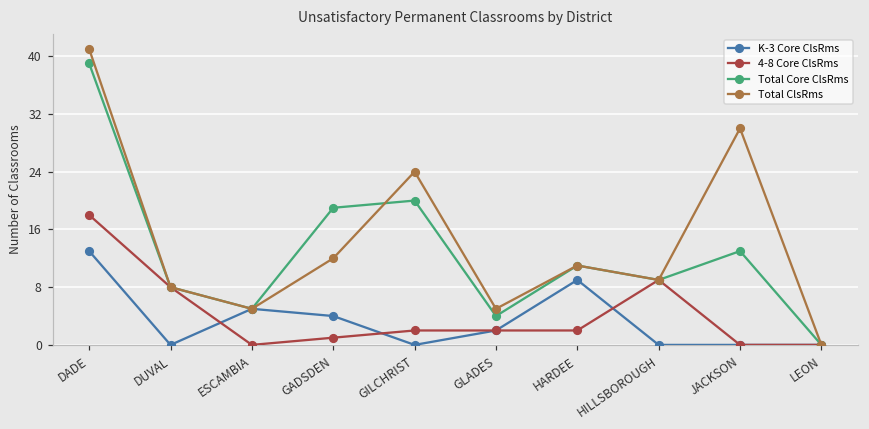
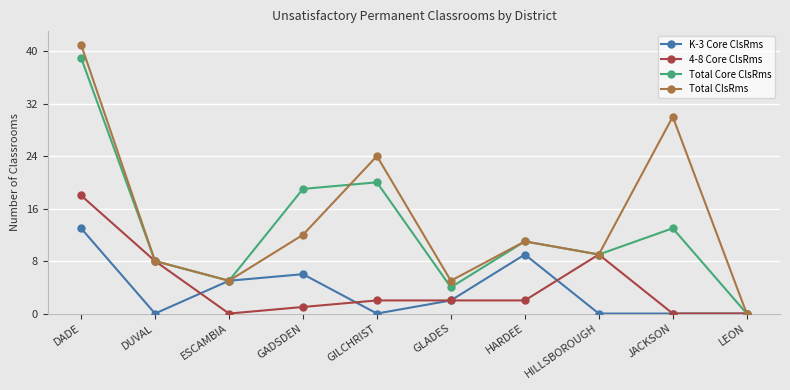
K-3 Core ClsRms, GADSDEN: 4 -> 6
